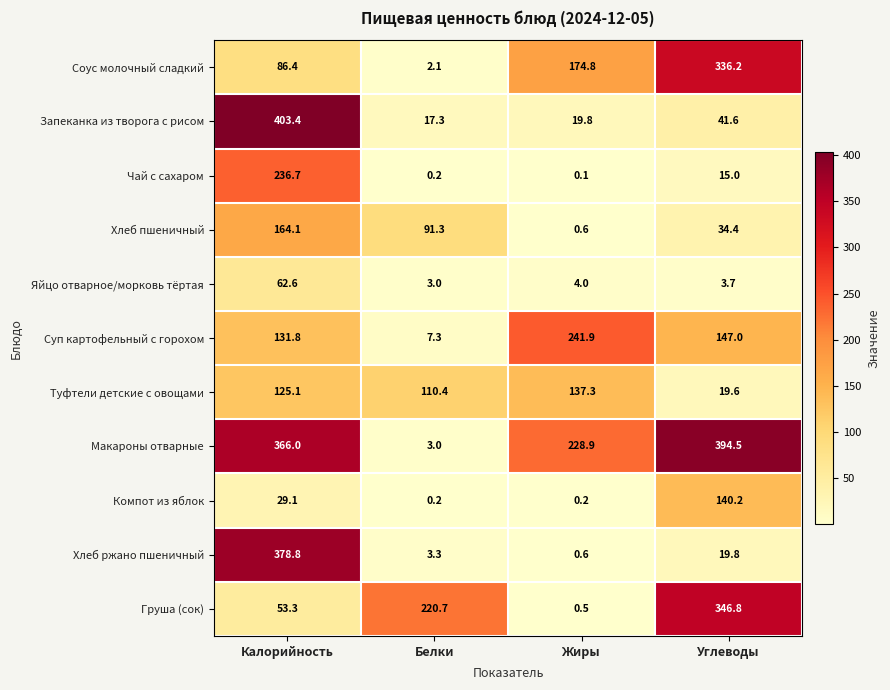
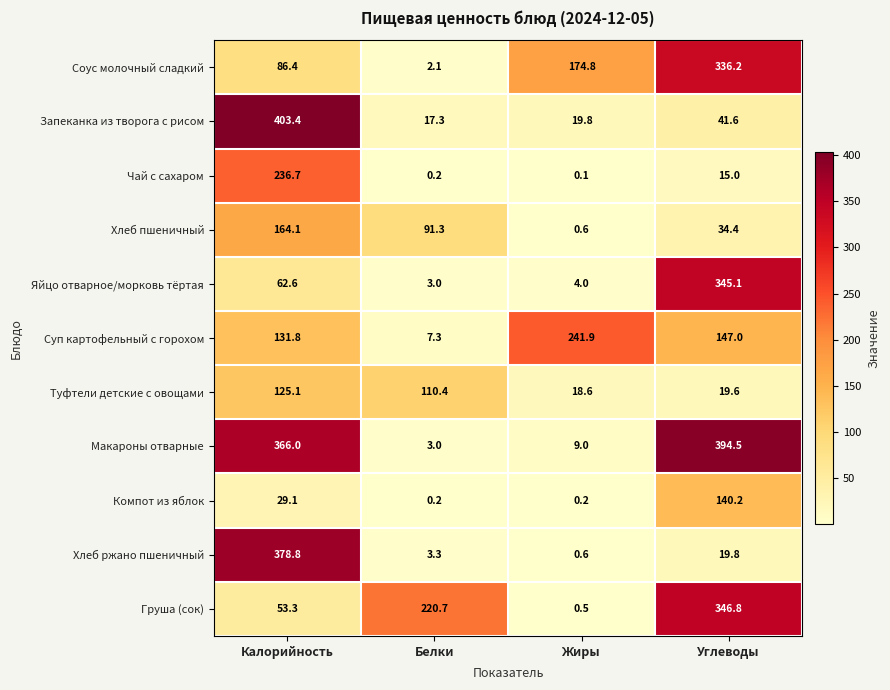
Яйцо отварное/морковь тёртая, Углеводы: 3.7 -> 345.1
Туфтели детские с овощами, Жиры: 137.3 -> 18.6
Макароны отварные, Жиры: 228.9 -> 9.0
